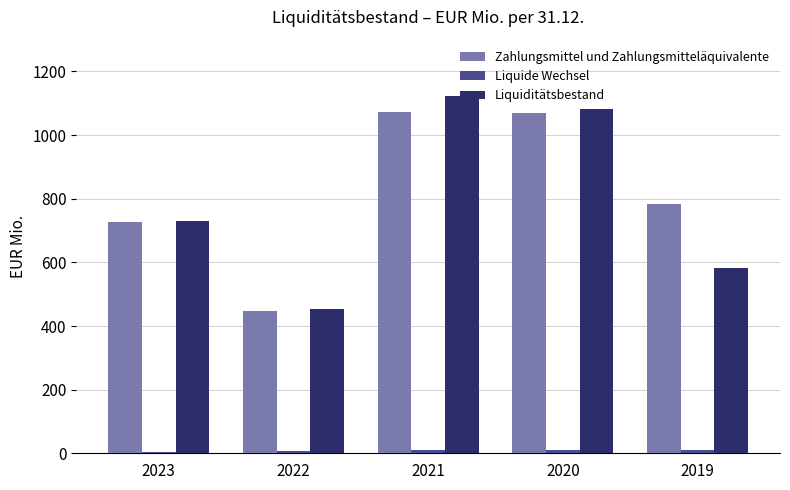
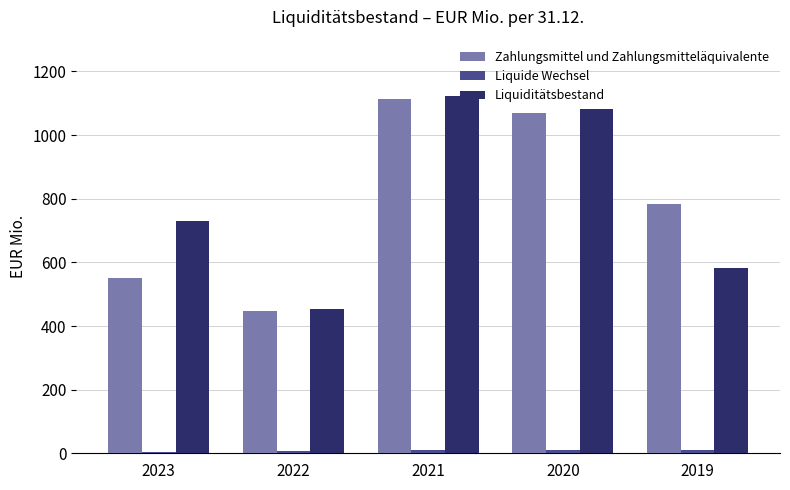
Zahlungsmittel und Zahlungsmitteläquivalente, 2023: 730 -> 550
Zahlungsmittel und Zahlungsmitteläquivalente, 2021: 1070 -> 1110
